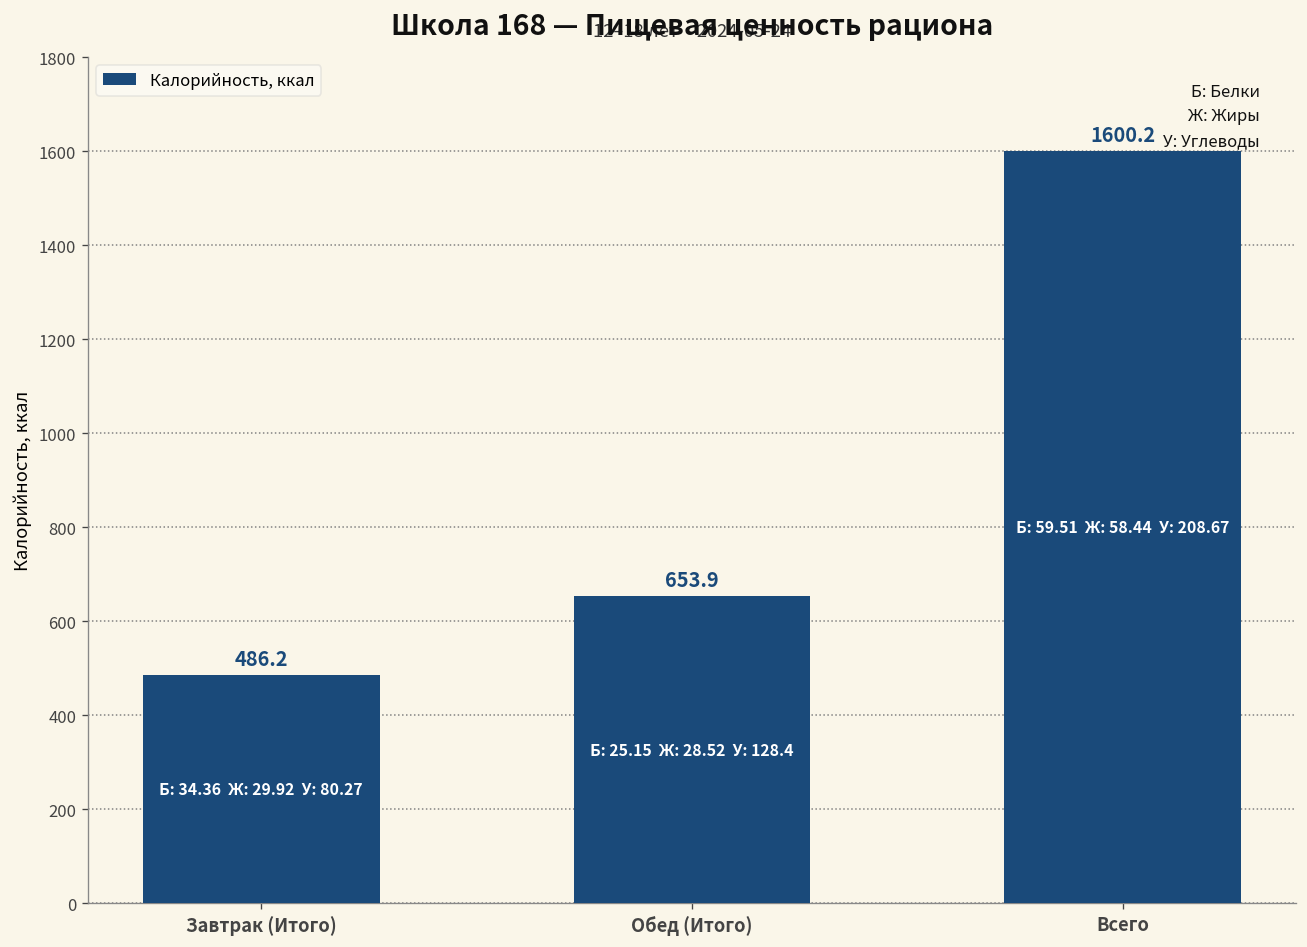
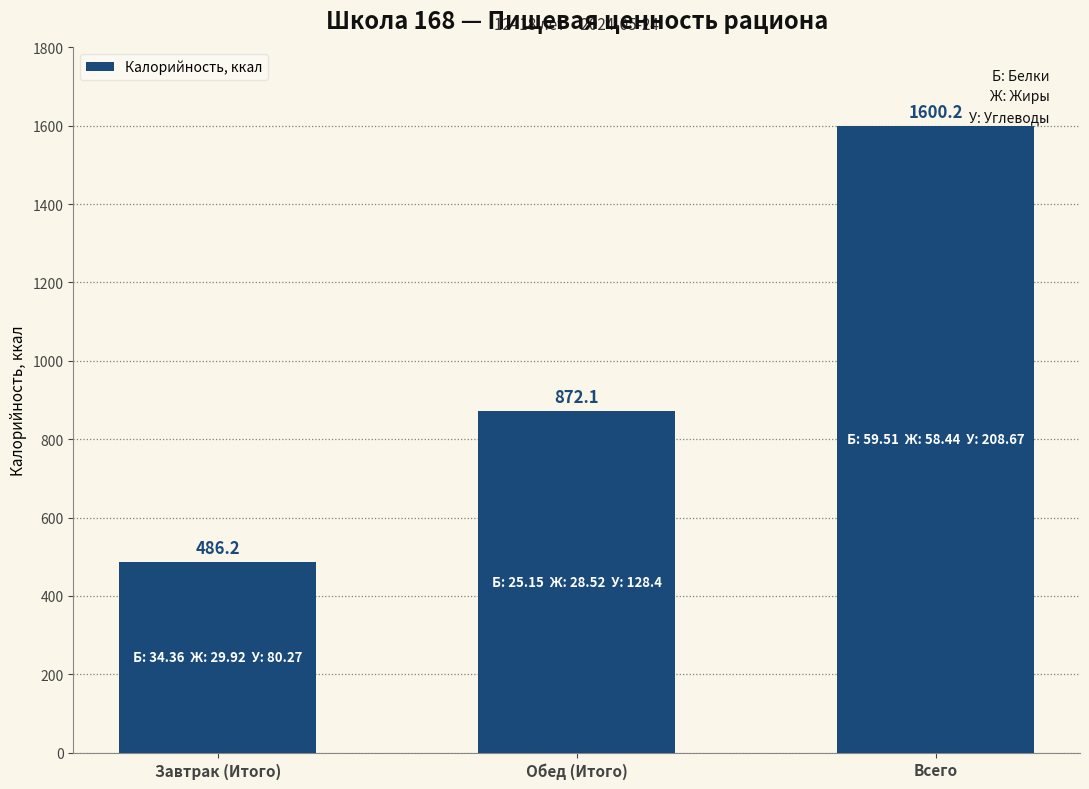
Обед (Итого): 653.9 -> 872.1
